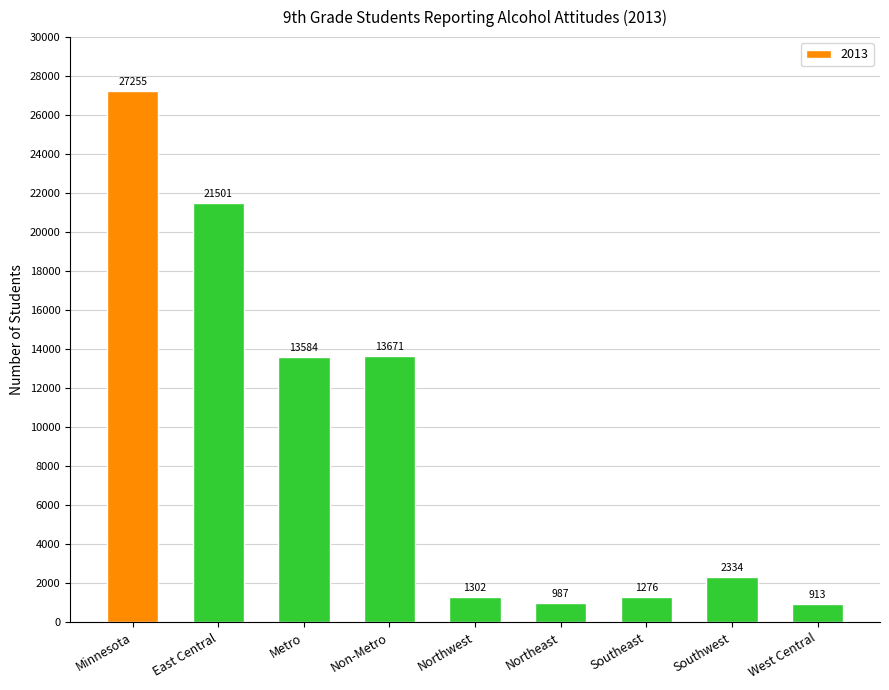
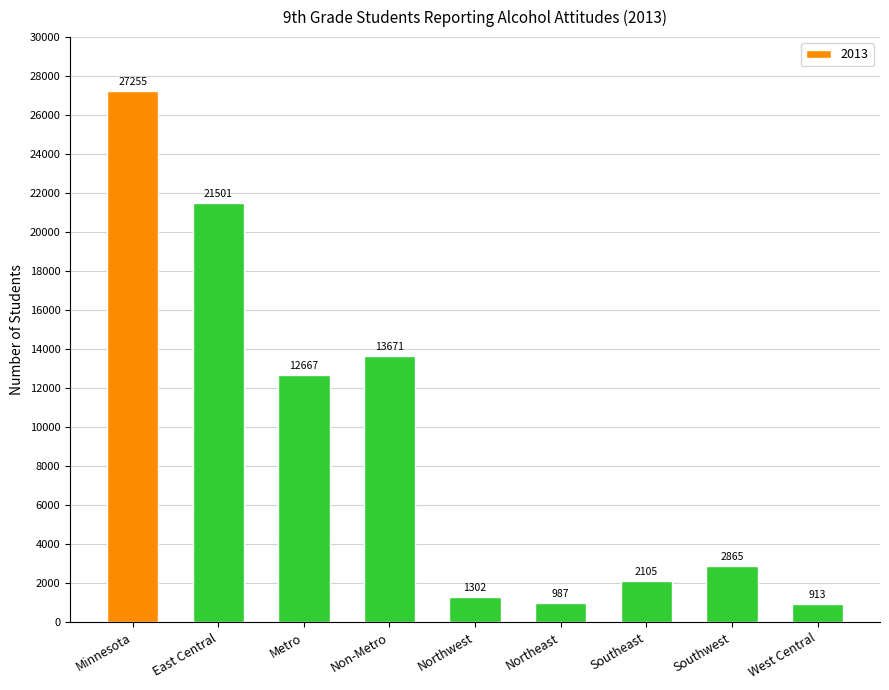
Metro: 13584 -> 12667
Southeast: 1276 -> 2105
Southwest: 2334 -> 2865
